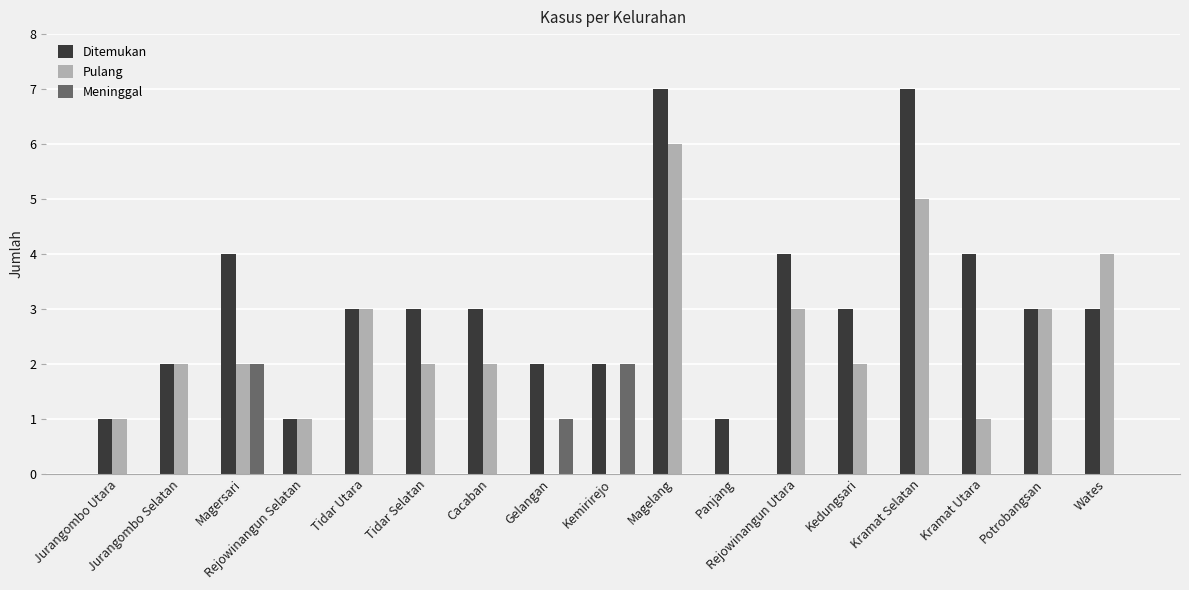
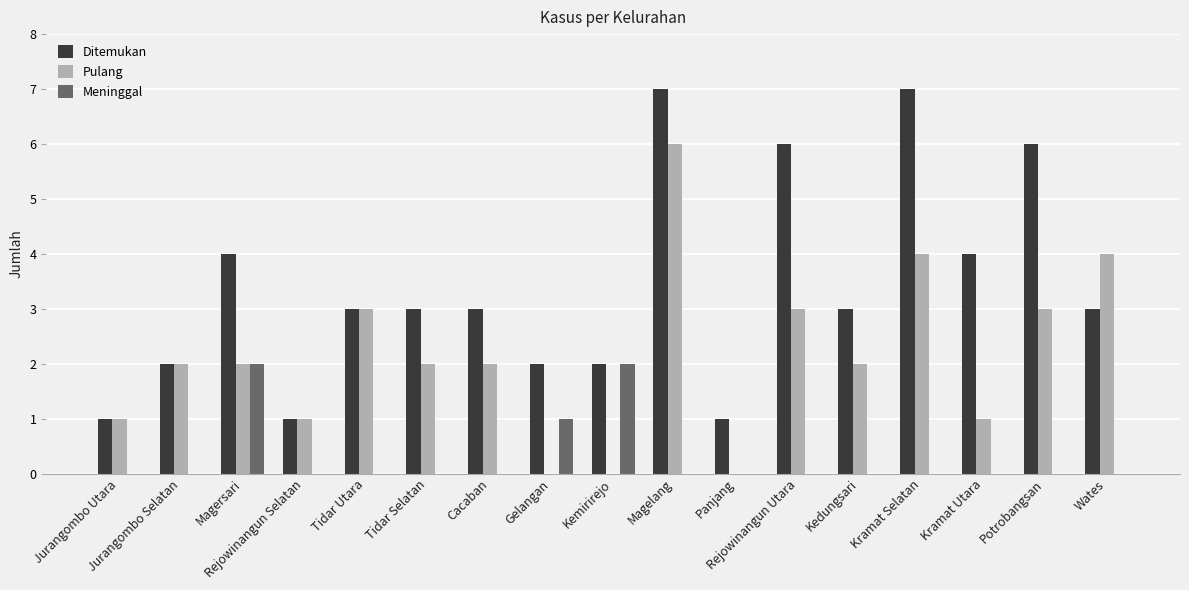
Ditemukan, Rejowinangun Utara: 4 -> 6
Pulang, Kramat Selatan: 5 -> 4
Ditemukan, Potrobangsan: 3 -> 6
